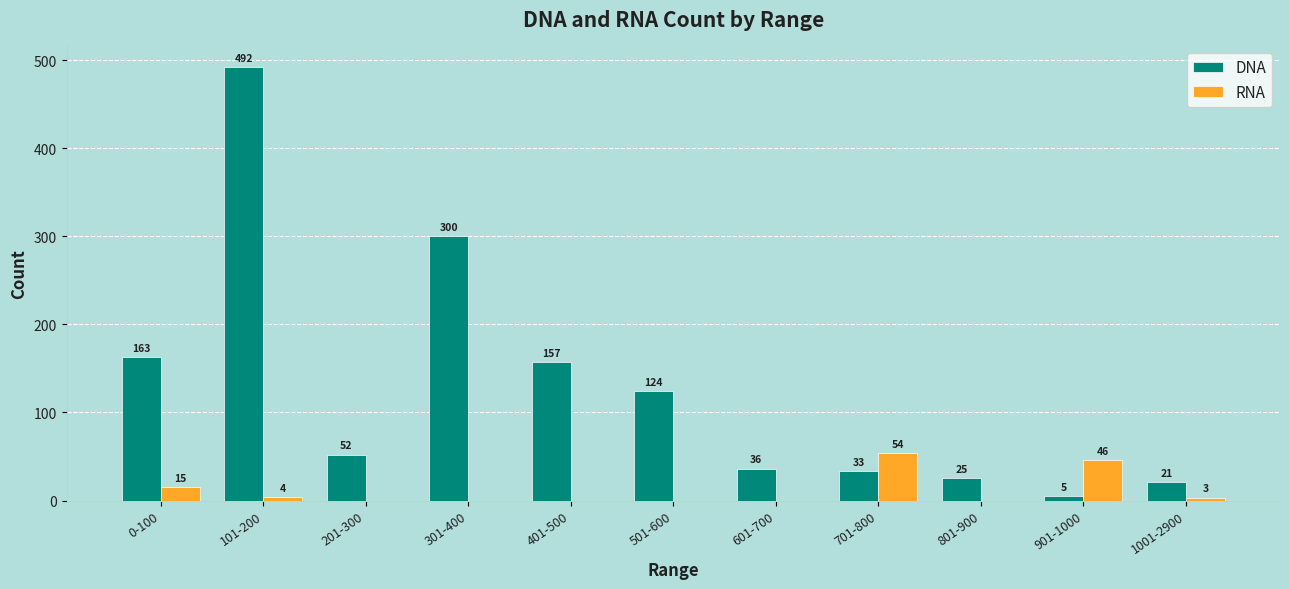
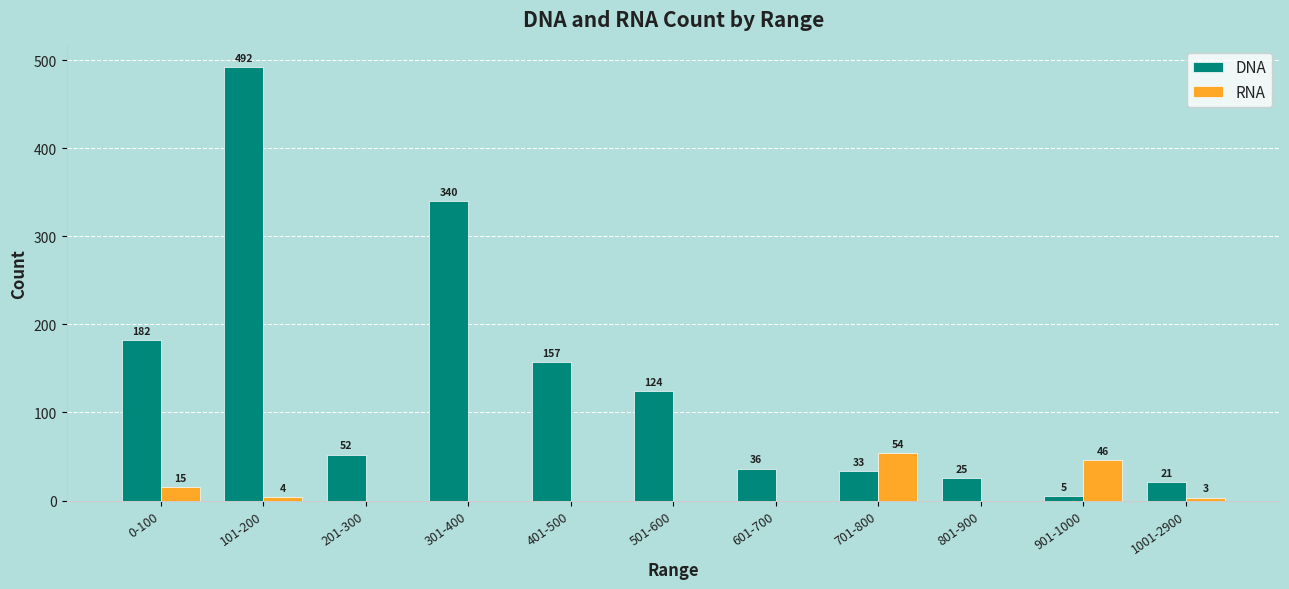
DNA, 0-100: 163 -> 182
DNA, 301-400: 300 -> 340
